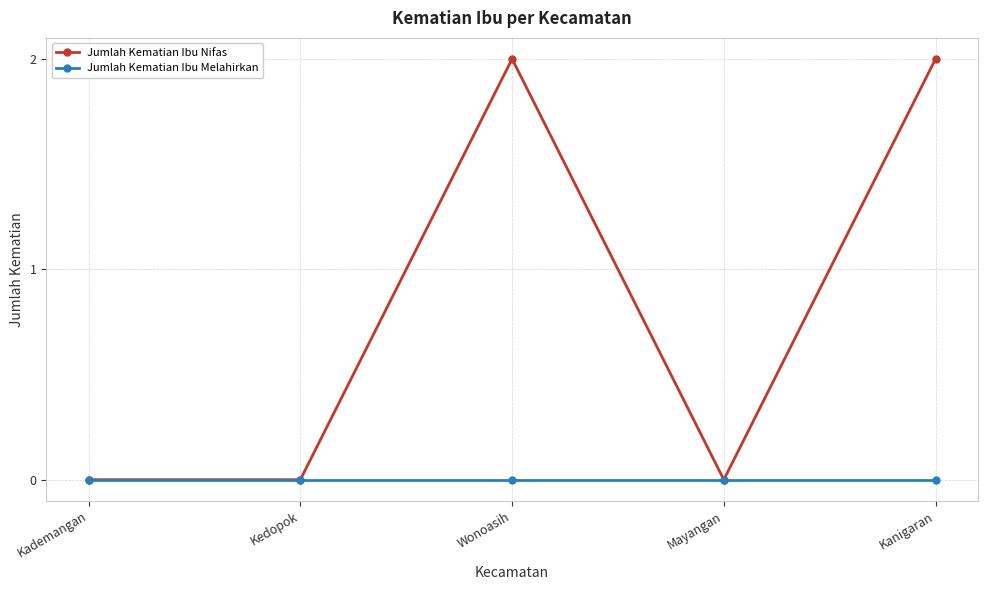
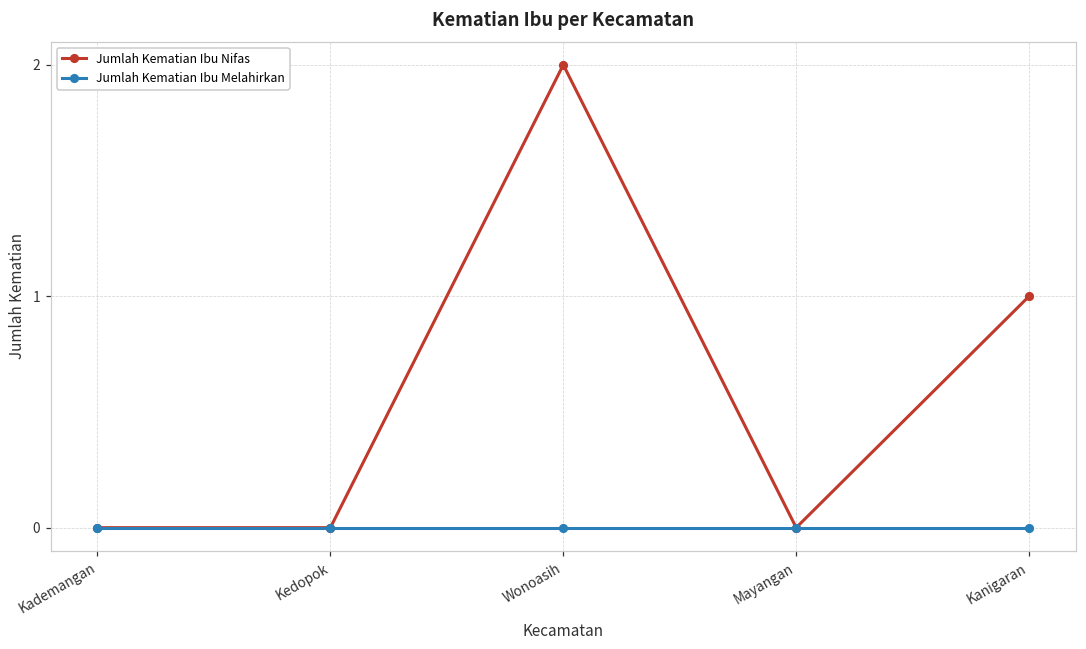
Jumlah Kematian Ibu Nifas, Kanigaran: 2 -> 1
